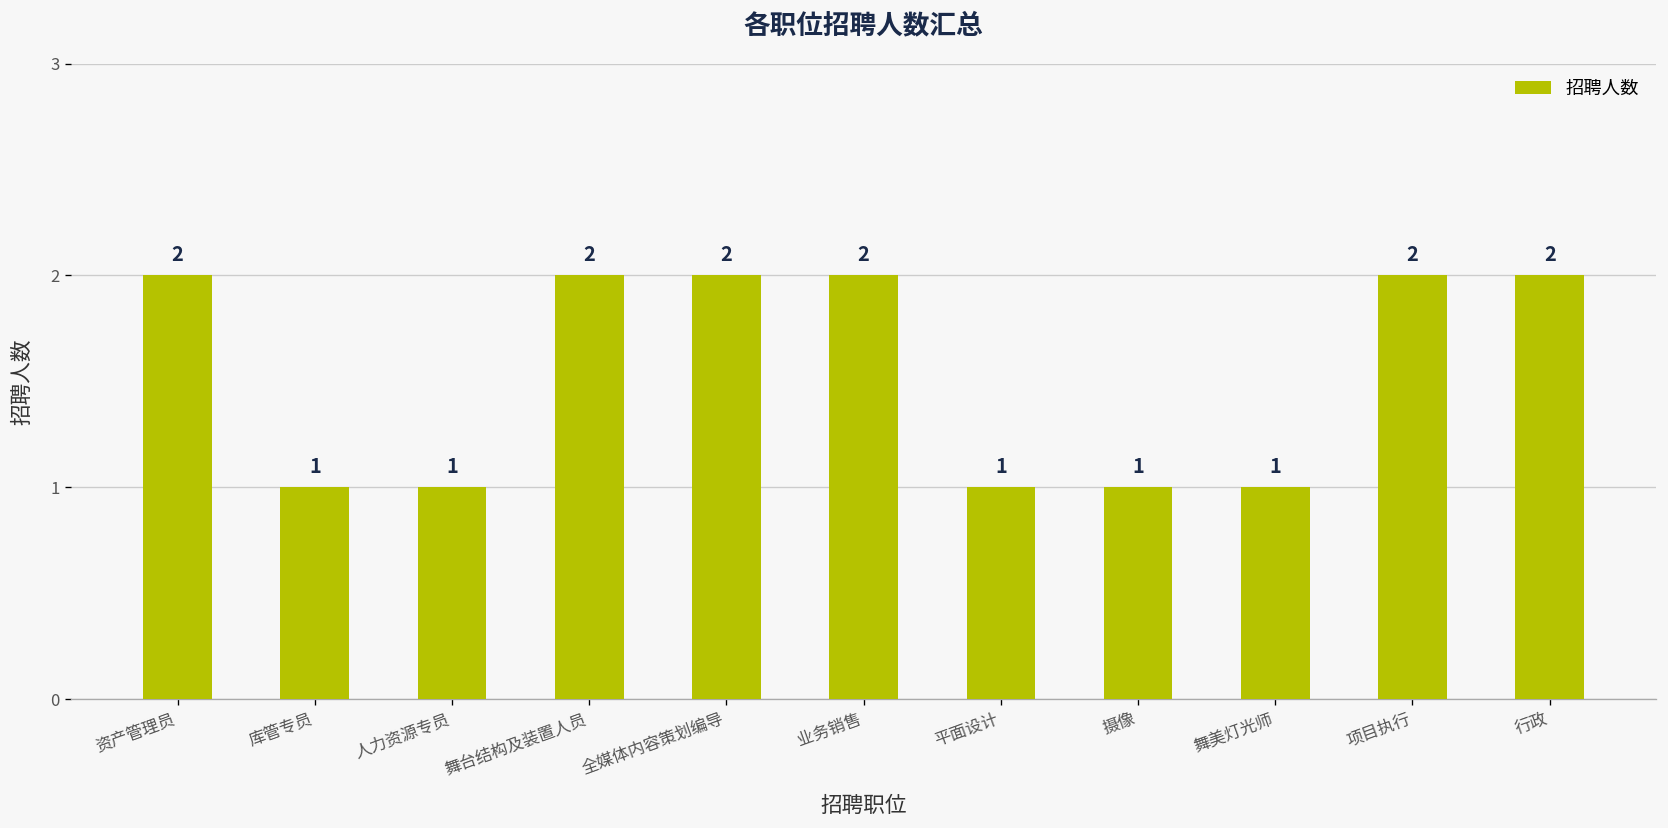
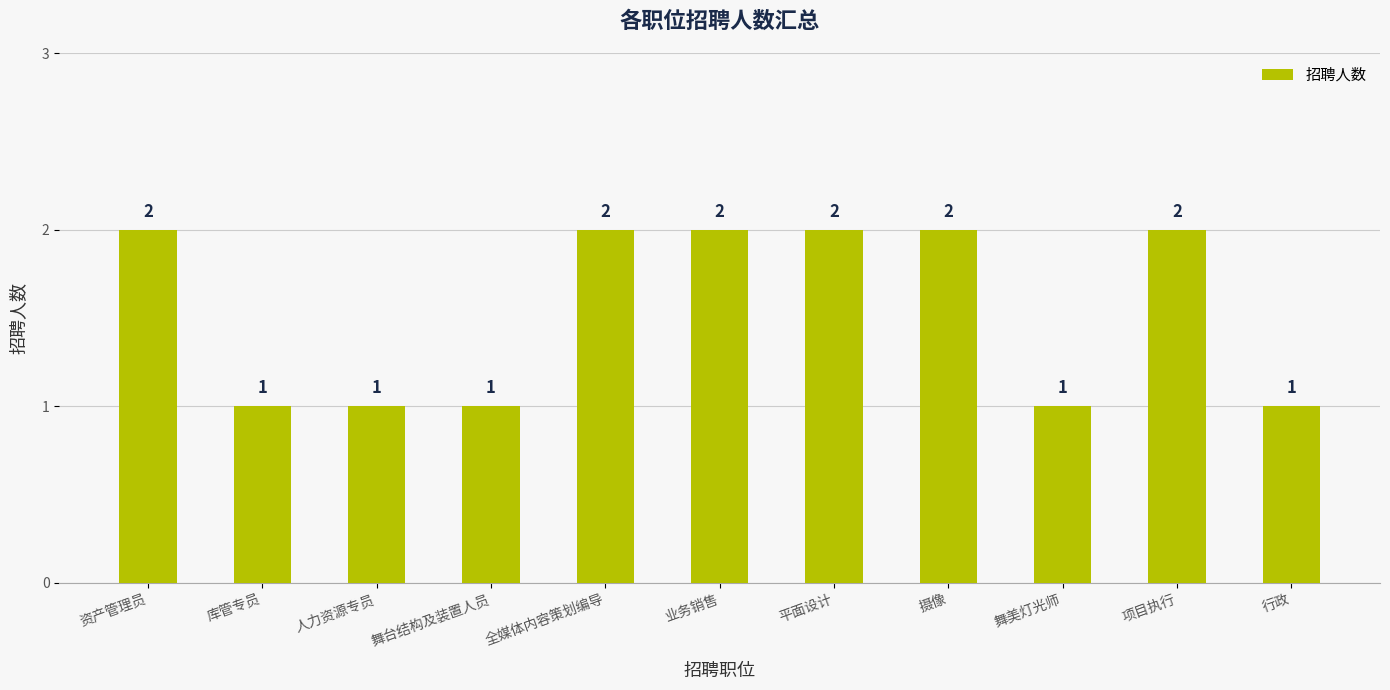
舞台结构及装置人员: 2 -> 1
平面设计: 1 -> 2
摄像: 1 -> 2
行政: 2 -> 1
